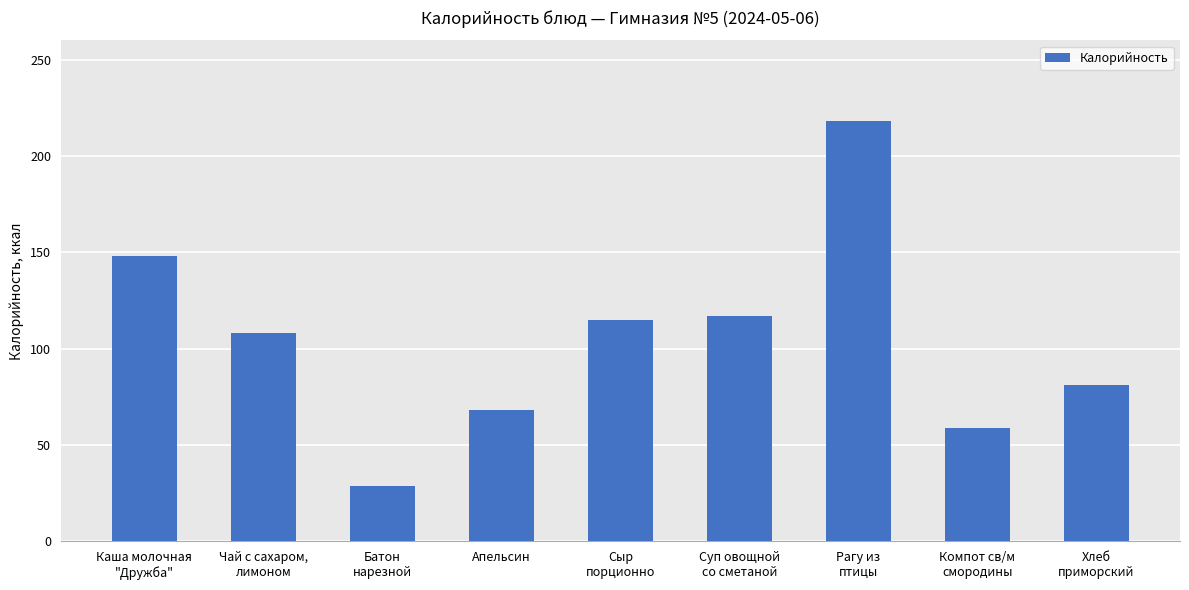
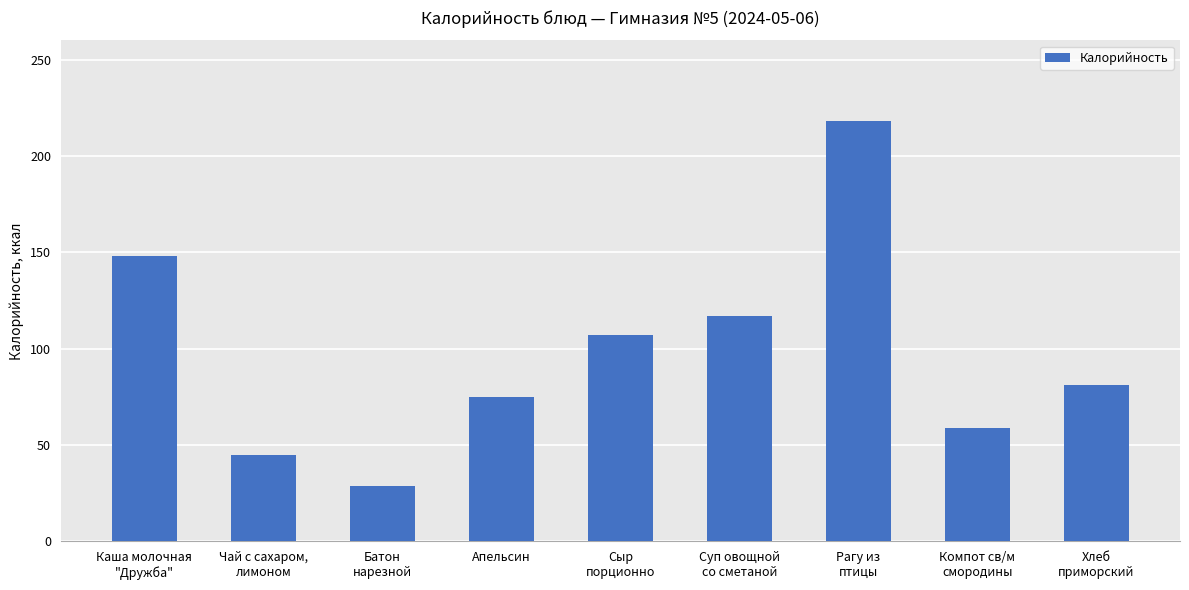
Чай с сахаром, лимоном: 108 -> 45
Апельсин: 68 -> 75
Сыр порционно: 115 -> 107
